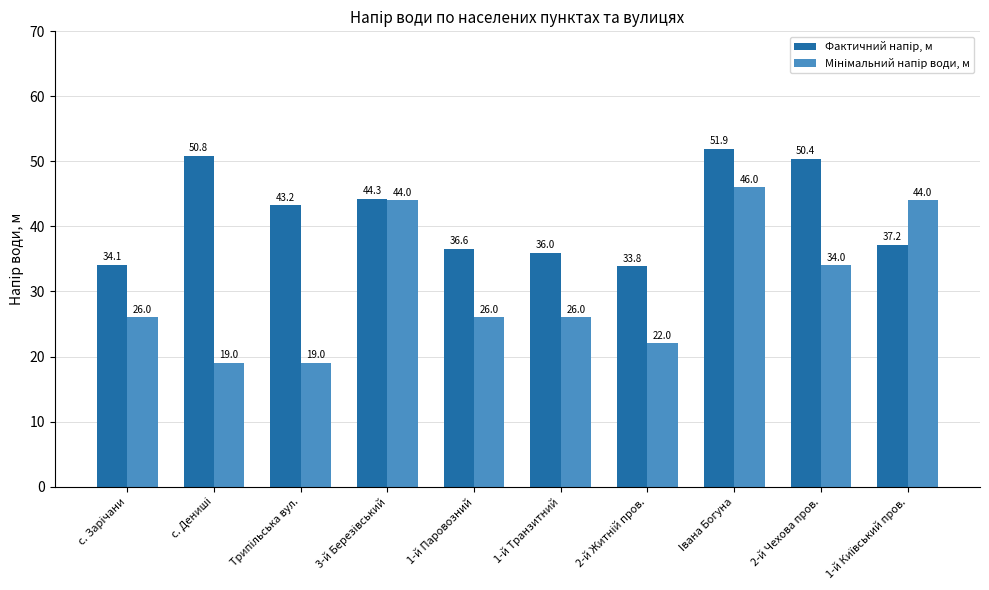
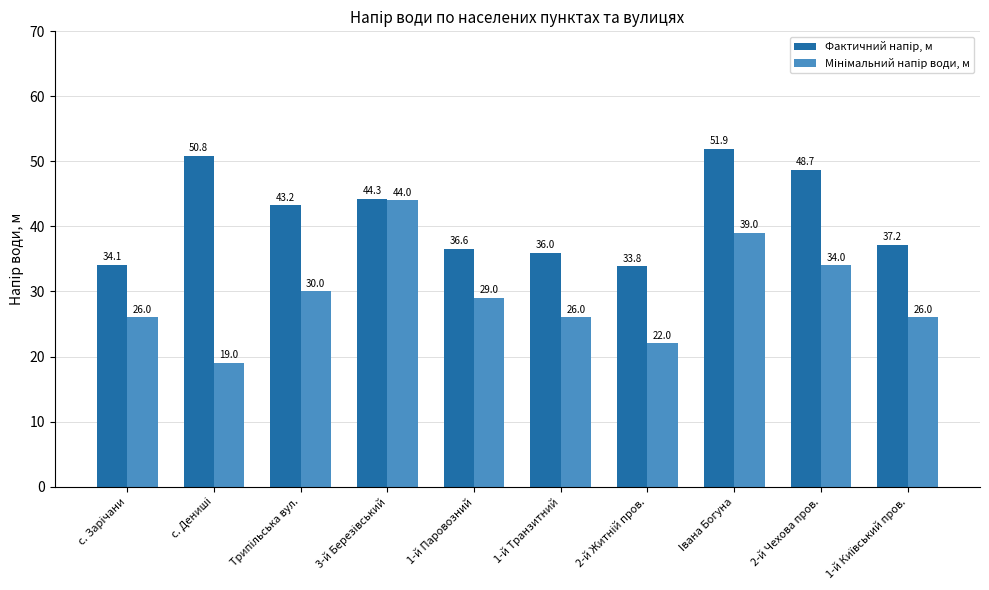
Мінімальний напір води, м, Трипільська вул.: 19.0 -> 30.0
Мінімальний напір води, м, 1-й Паровозний: 26.0 -> 29.0
Мінімальний напір води, м, Івана Богуна: 46.0 -> 39.0
Фактичний напір, м, 2-й Чехова пров.: 50.4 -> 48.7
Мінімальний напір води, м, 1-й Київський пров.: 44.0 -> 26.0
